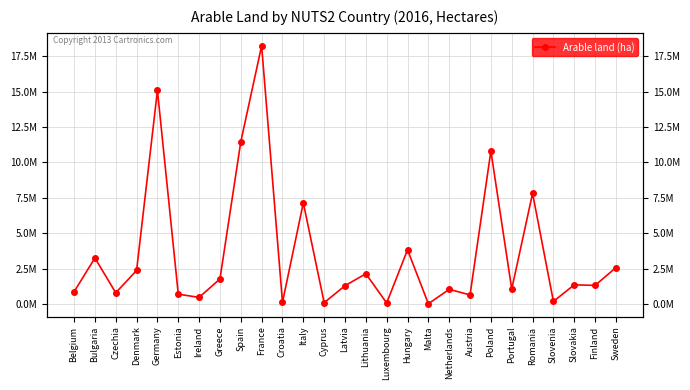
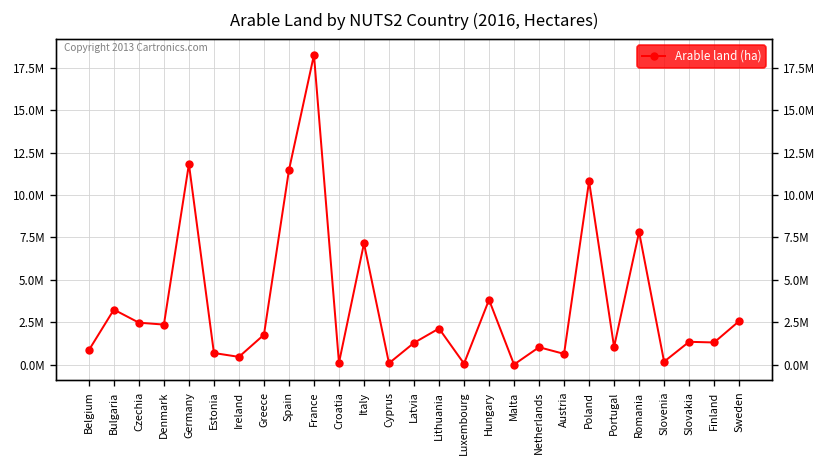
Czechia: 800000 -> 2500000
Germany: 15100000 -> 11800000
